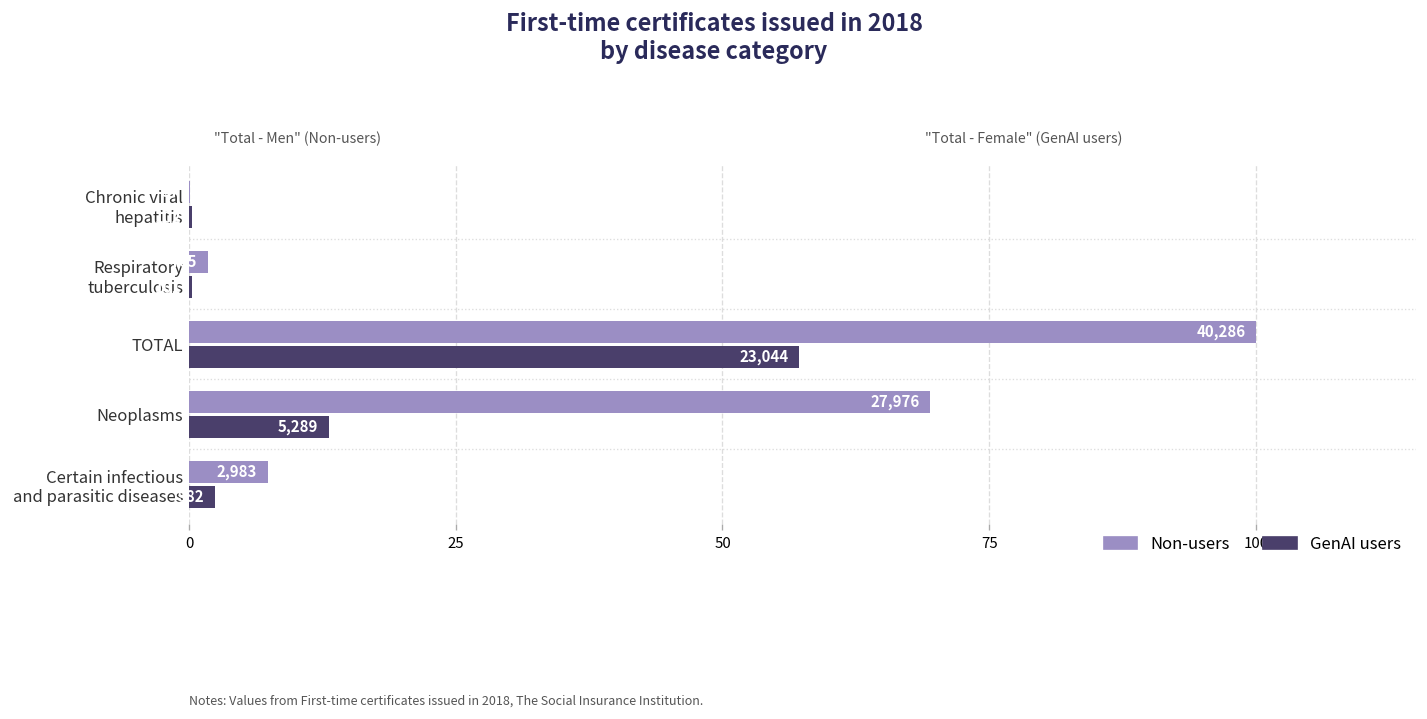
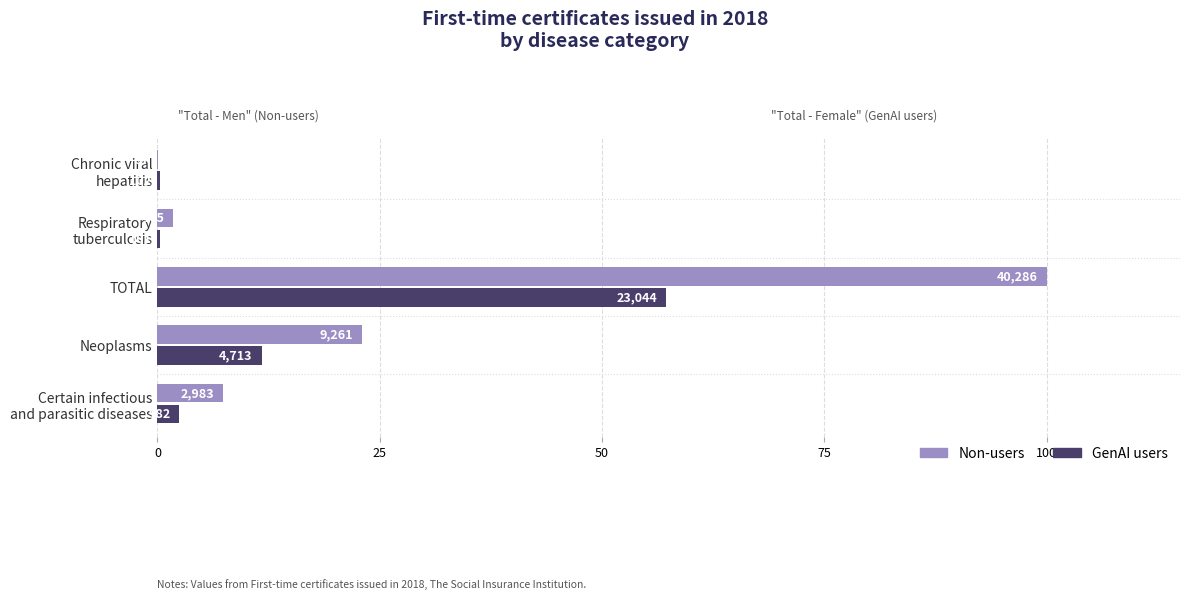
Non-users, Neoplasms: 27,976 -> 9,261
GenAI users, Neoplasms: 5,289 -> 4,713
